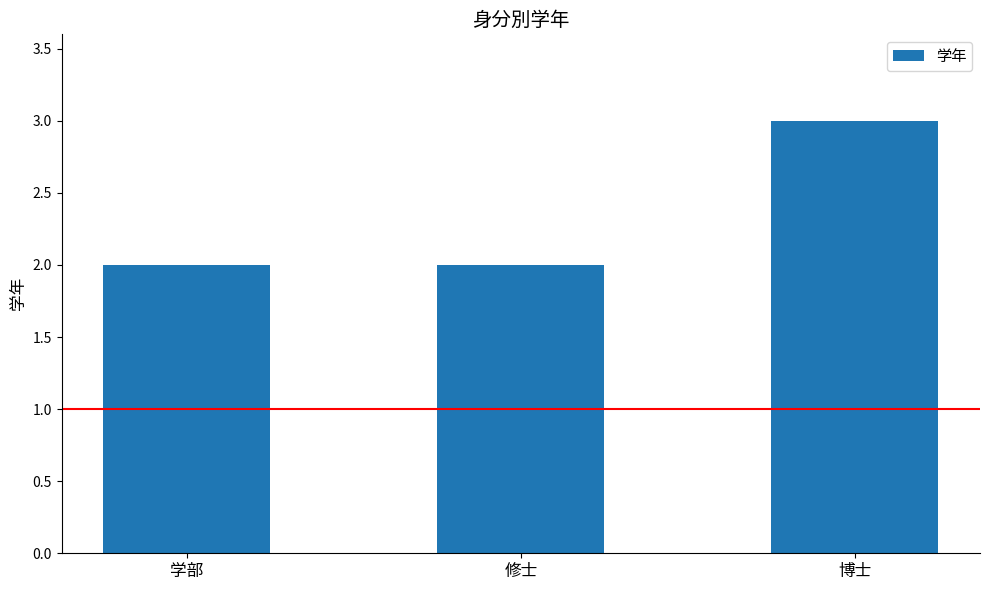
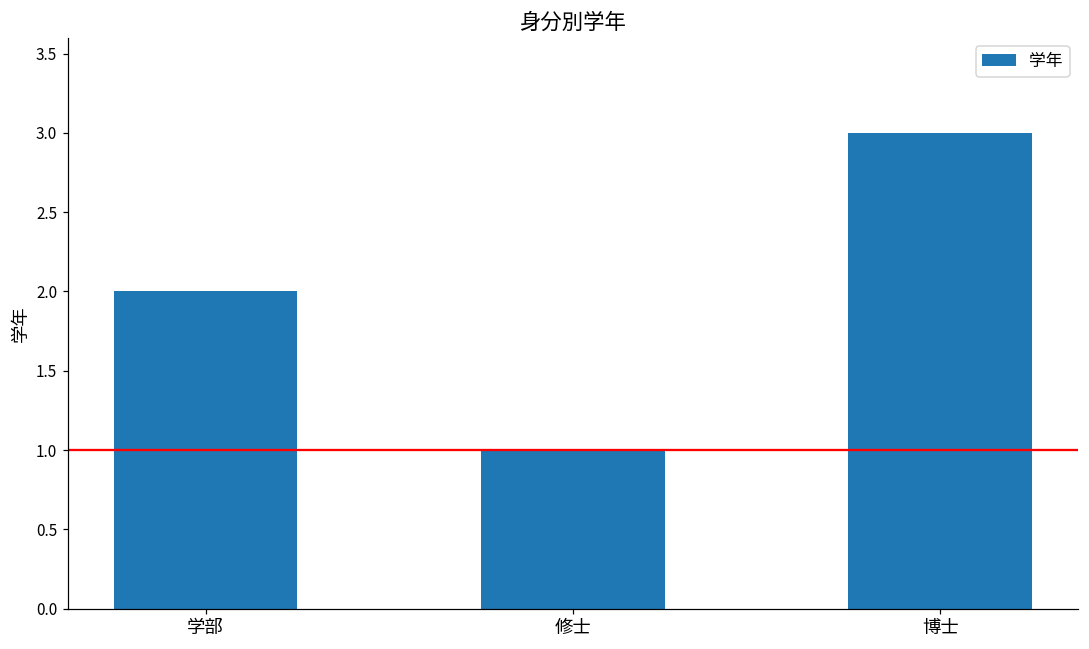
修士: 2 -> 1
